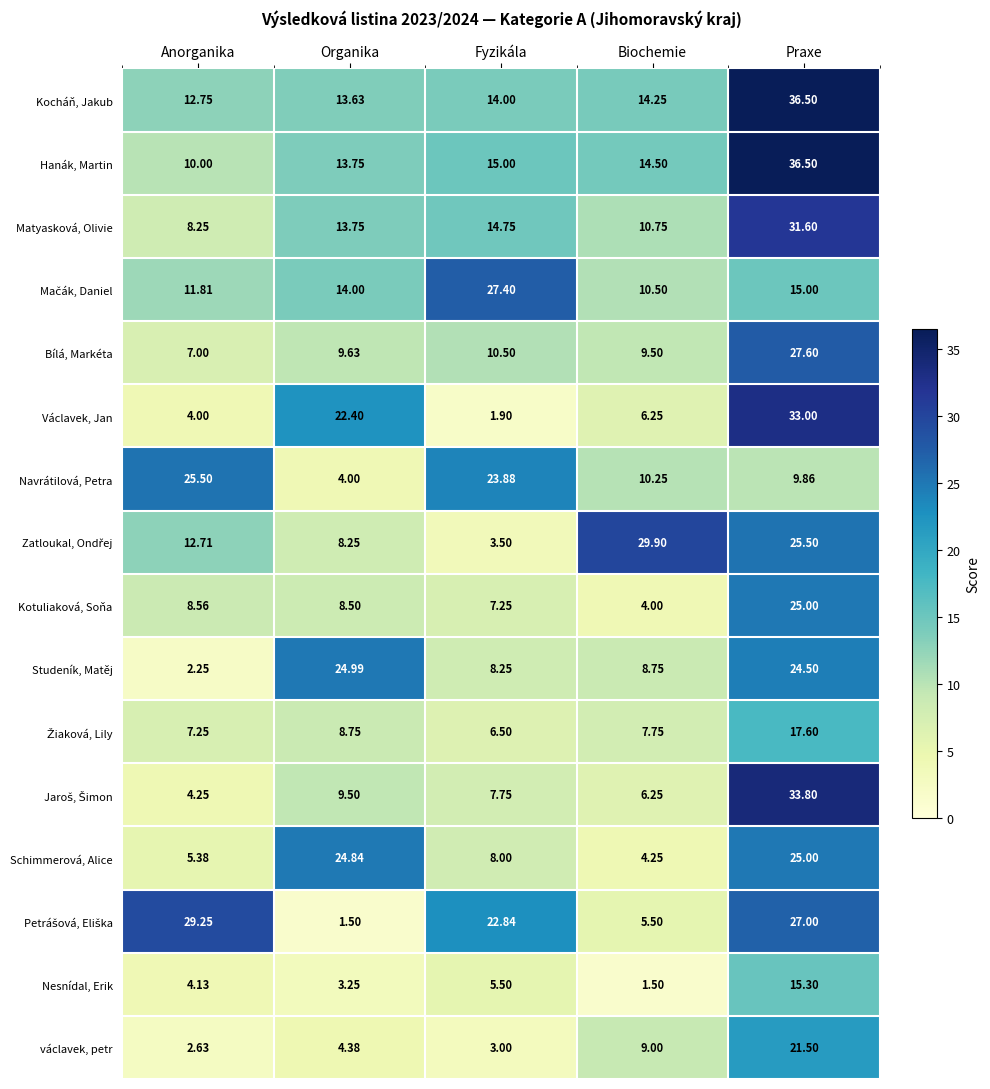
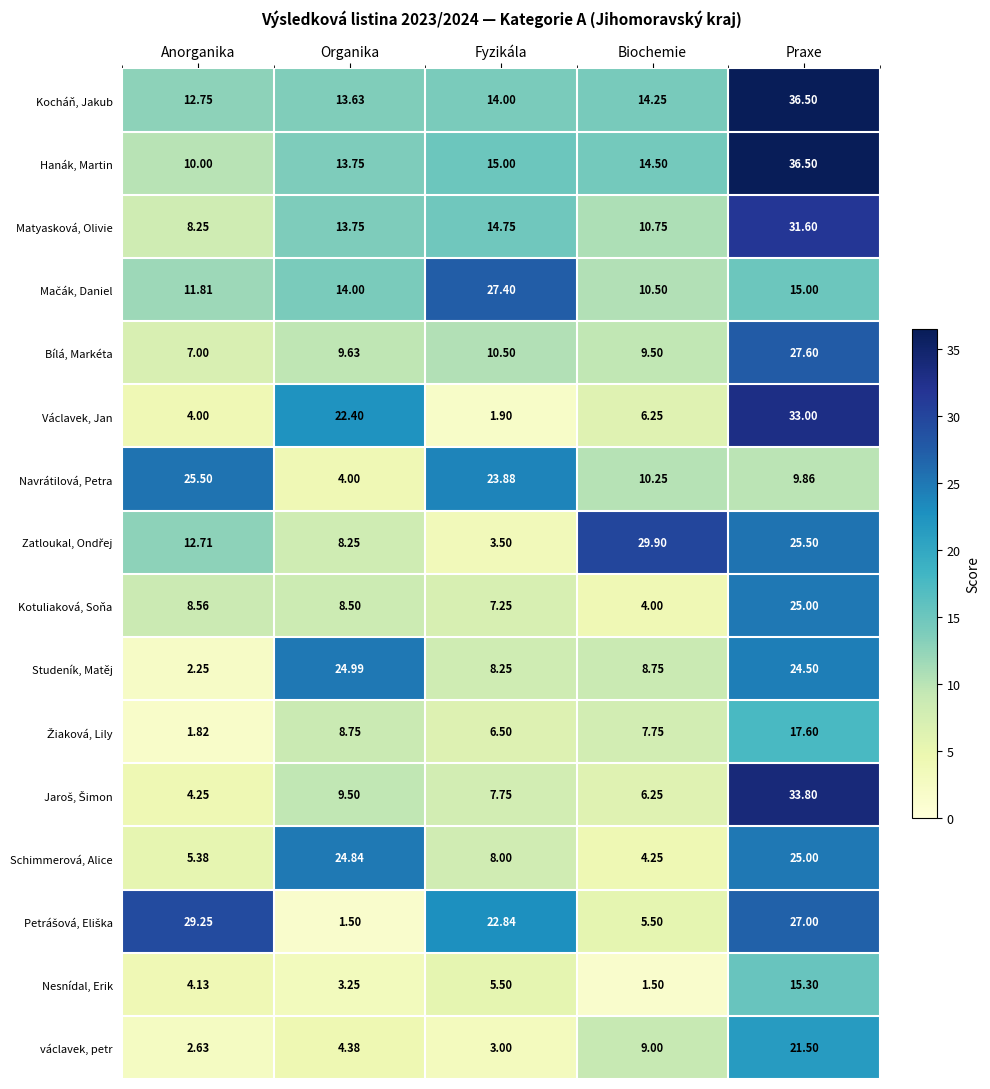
Žiaková, Lily, Anorganika: 7.25 -> 1.82
